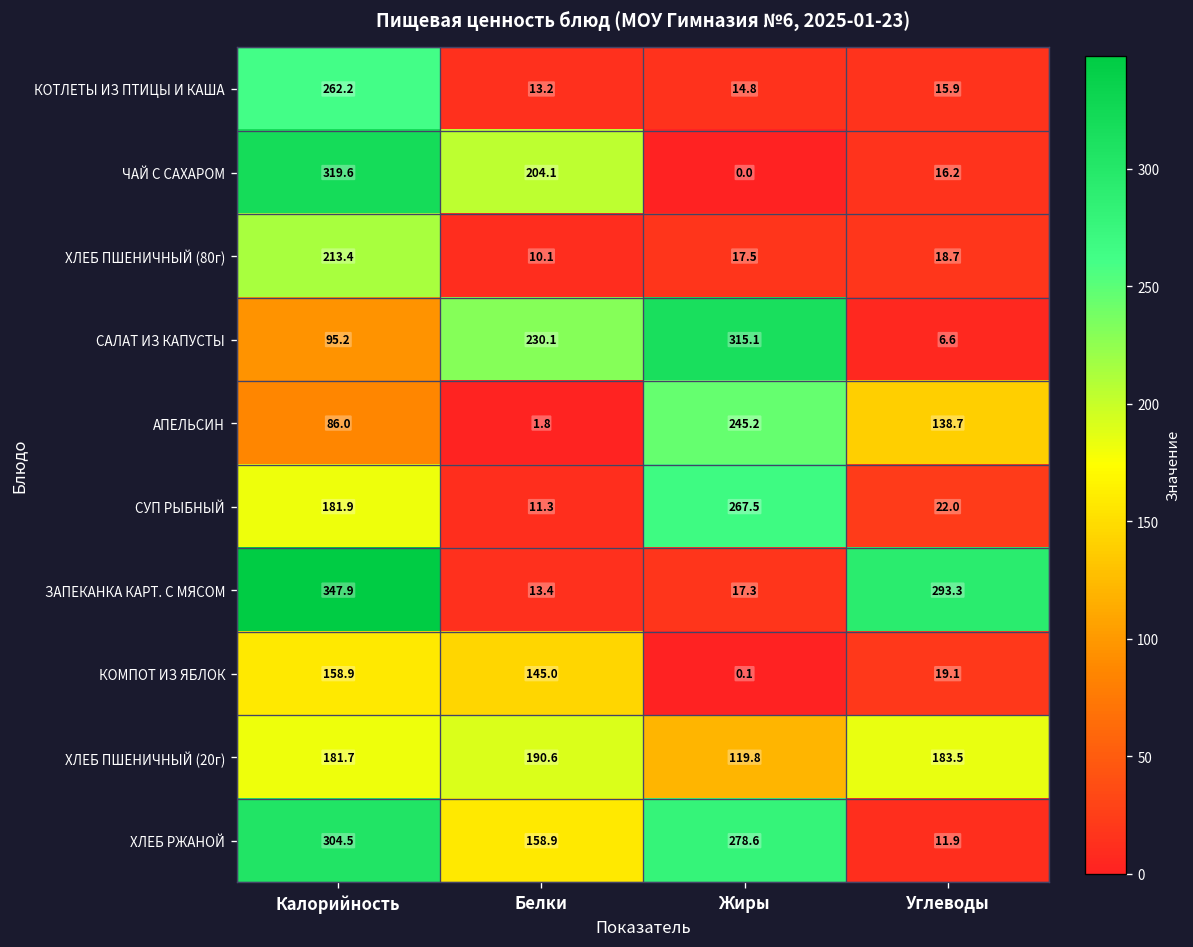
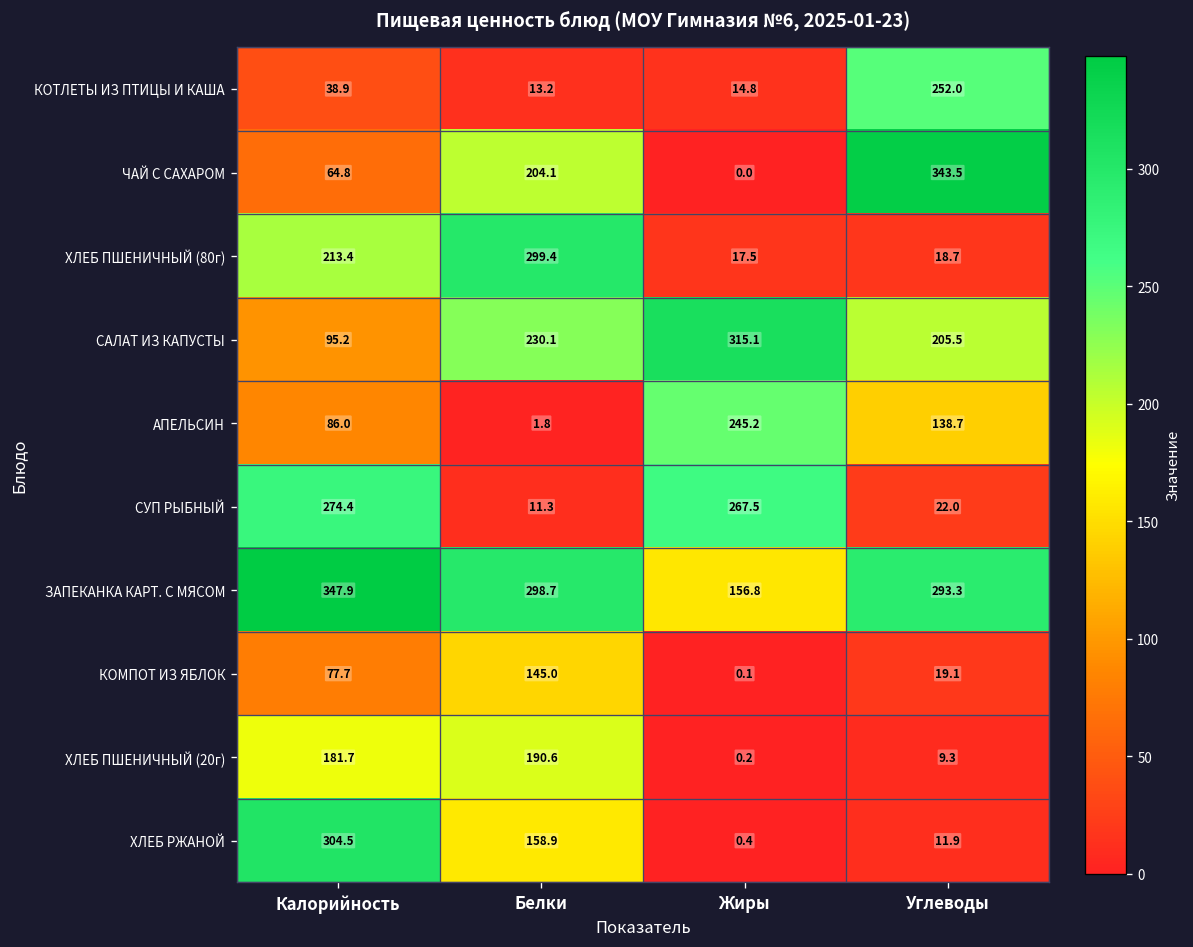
КОТЛЕТЫ ИЗ ПТИЦЫ И КАША, Калорийность: 262.2 -> 38.9
КОТЛЕТЫ ИЗ ПТИЦЫ И КАША, Углеводы: 15.9 -> 252.0
ЧАЙ С САХАРОМ, Калорийность: 319.6 -> 64.8
ЧАЙ С САХАРОМ, Углеводы: 16.2 -> 343.5
ХЛЕБ ПШЕНИЧНЫЙ (80г), Белки: 10.1 -> 299.4
САЛАТ ИЗ КАПУСТЫ, Углеводы: 6.6 -> 205.5
СУП РЫБНЫЙ, Калорийность: 181.9 -> 274.4
ЗАПЕКАНКА КАРТ. С МЯСОМ, Белки: 13.4 -> 298.7
ЗАПЕКАНКА КАРТ. С МЯСОМ, Жиры: 17.3 -> 156.8
КОМПОТ ИЗ ЯБЛОК, Калорийность: 158.9 -> 77.7
ХЛЕБ ПШЕНИЧНЫЙ (20г), Жиры: 119.8 -> 0.2
ХЛЕБ ПШЕНИЧНЫЙ (20г), Углеводы: 183.5 -> 9.3
ХЛЕБ РЖАНОЙ, Жиры: 278.6 -> 0.4
